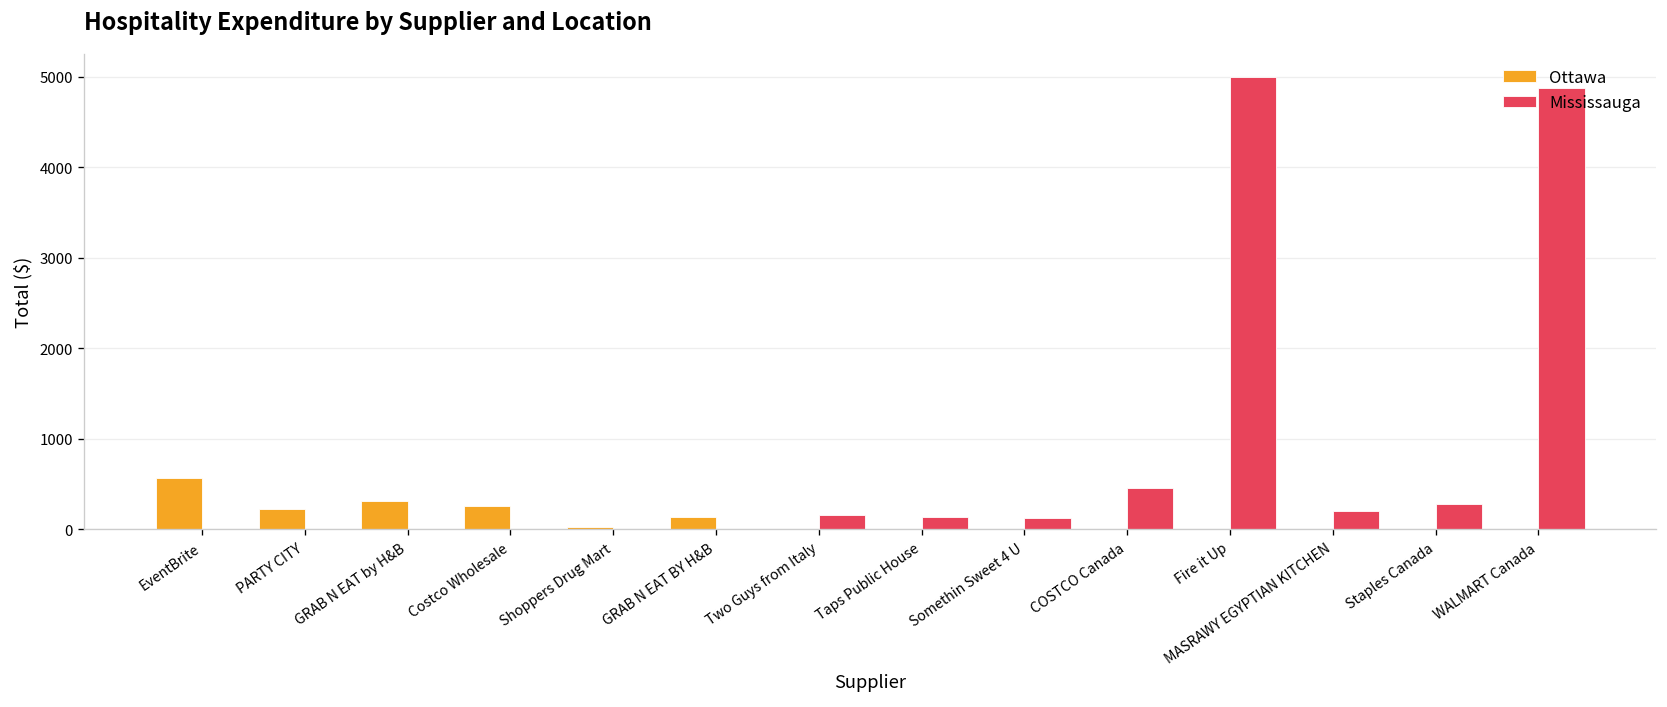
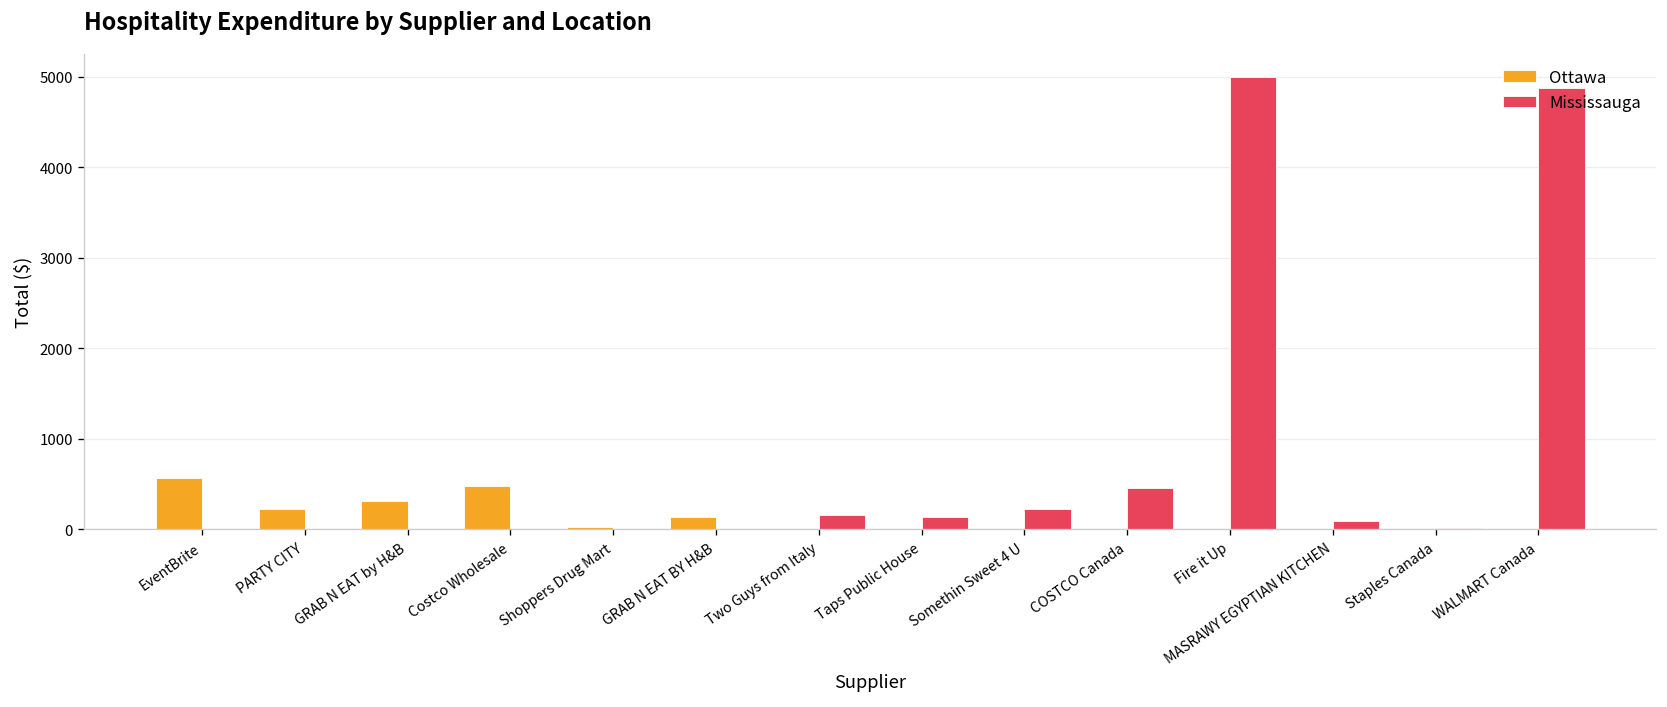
Ottawa, Costco Wholesale: 300 -> 500
Mississauga, Somethin Sweet 4 U: 100 -> 200
Mississauga, MASRAWY EGYPTIAN KITCHEN: 200 -> 100
Mississauga, Staples Canada: 300 -> 0
